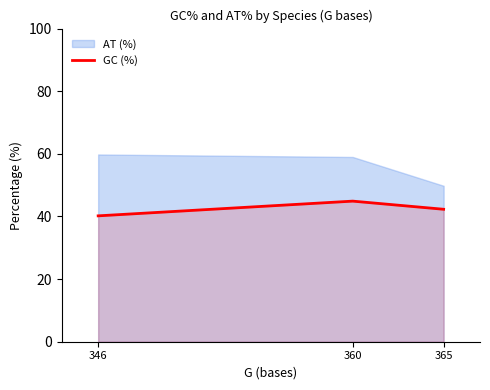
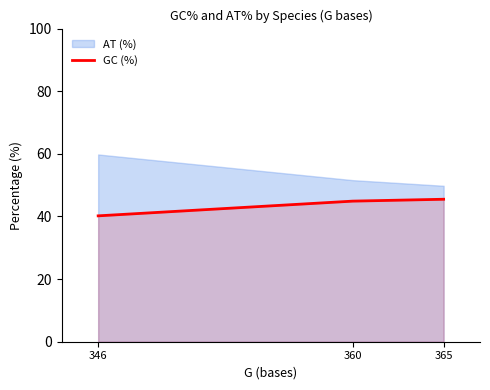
AT (%), 360: 59 -> 52
GC (%), 365: 42 -> 46
